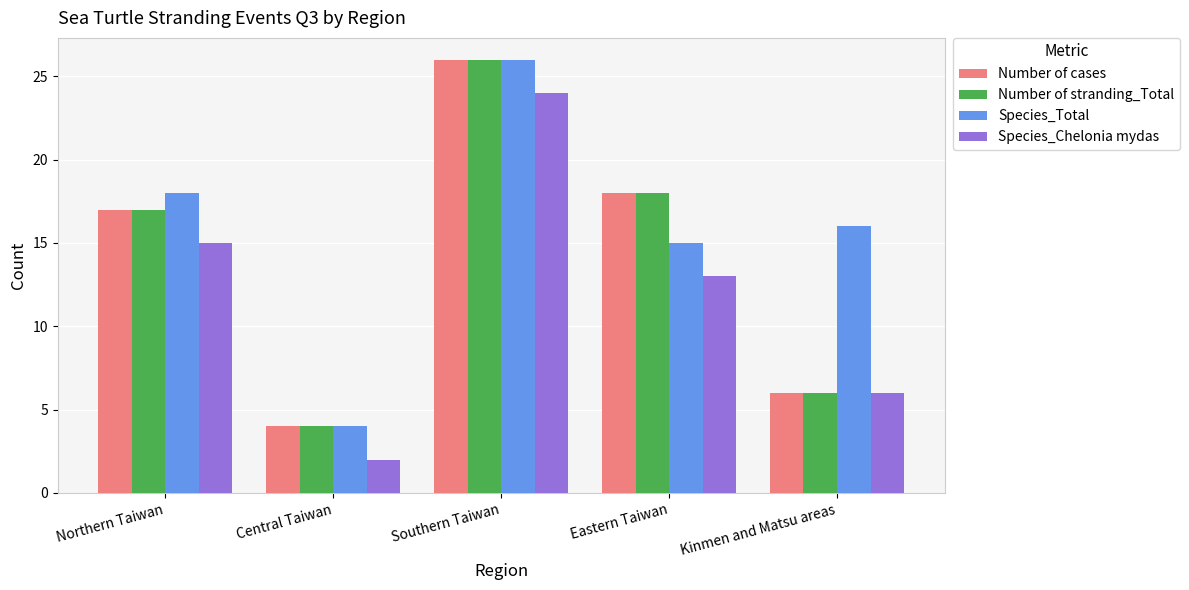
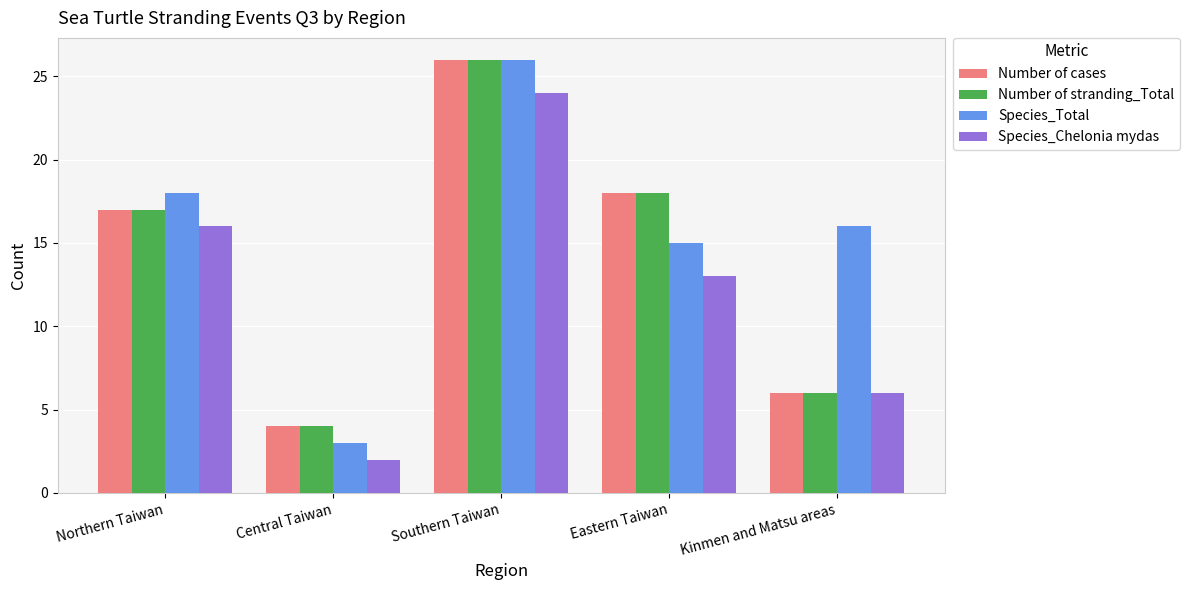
Species_Chelonia mydas, Northern Taiwan: 15 -> 16
Species_Total, Central Taiwan: 4 -> 3
